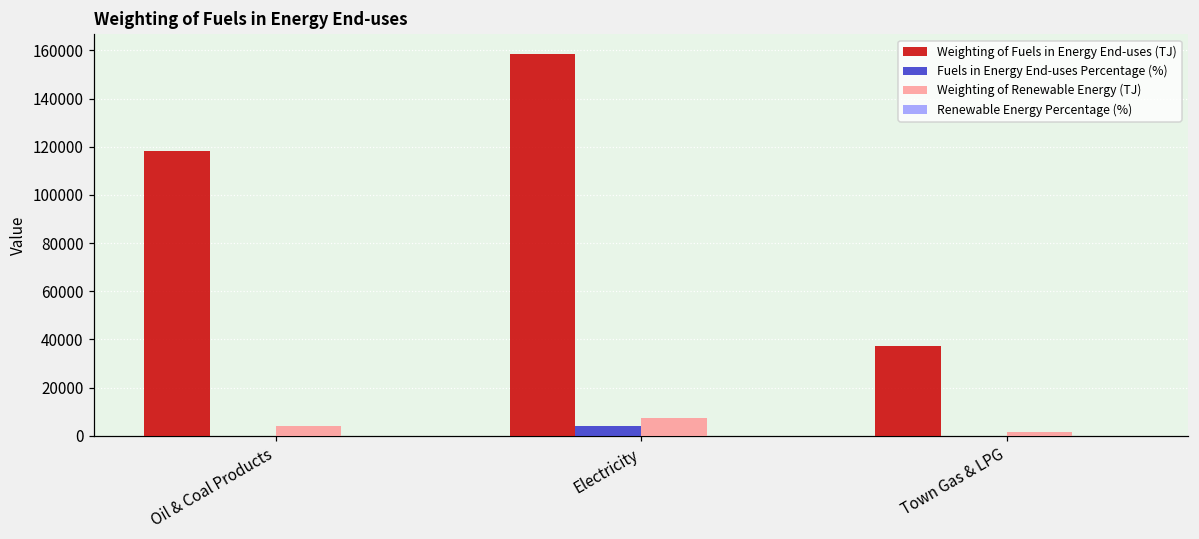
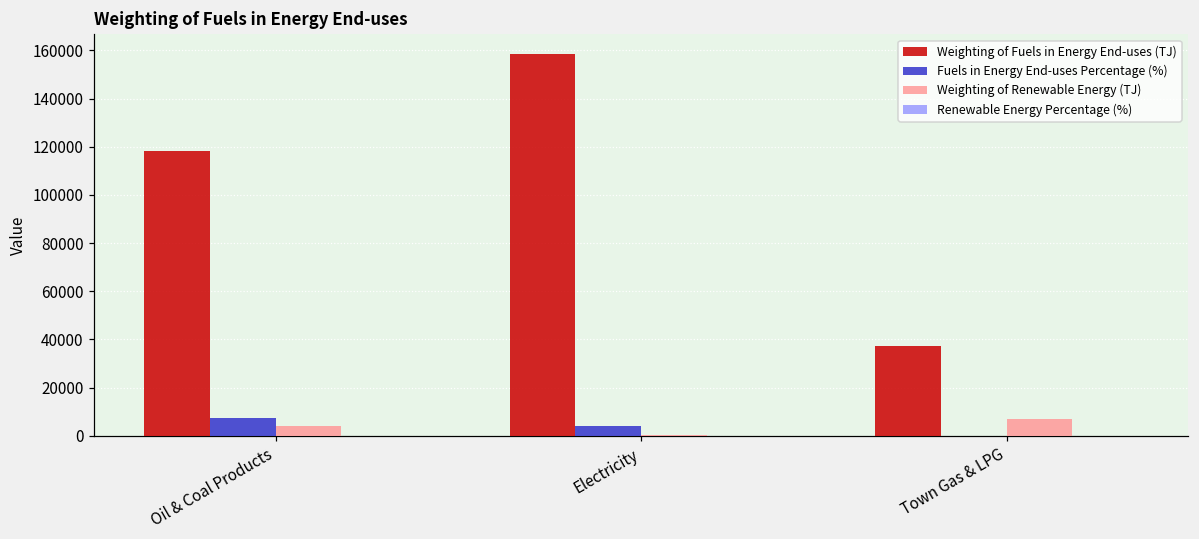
Fuels in Energy End-uses Percentage (%), Oil & Coal Products: 0 -> 7000
Weighting of Renewable Energy (TJ), Electricity: 8000 -> 0
Weighting of Renewable Energy (TJ), Town Gas & LPG: 2000 -> 7000
